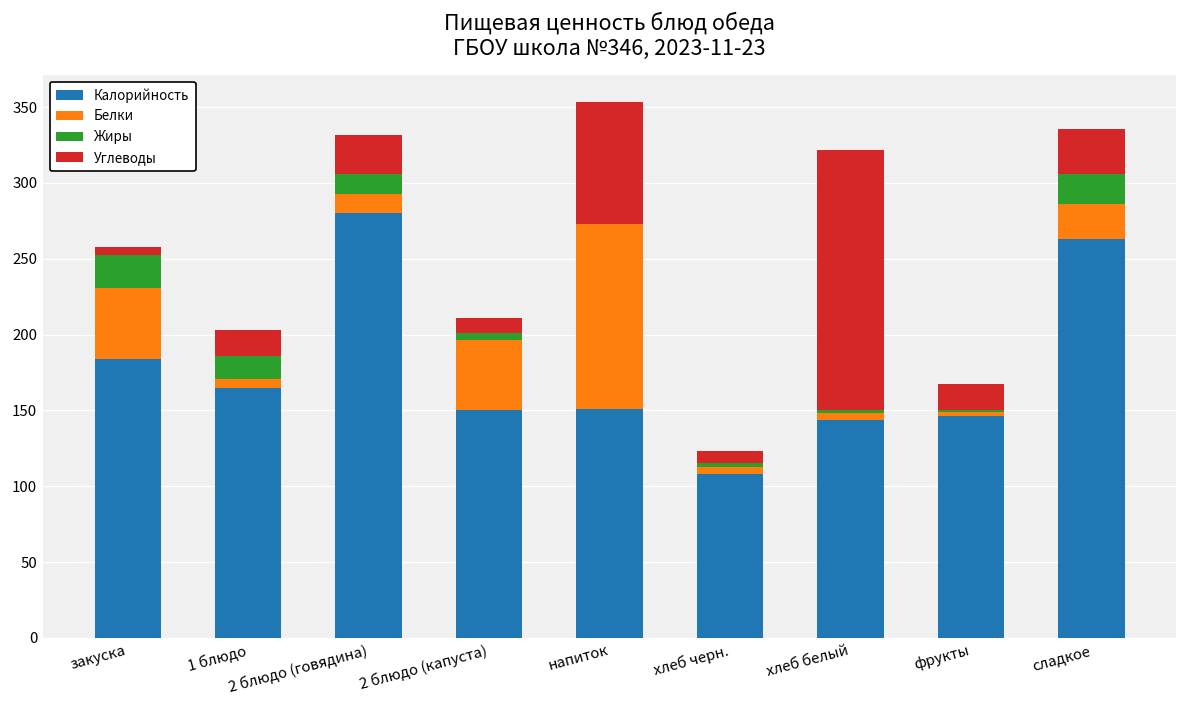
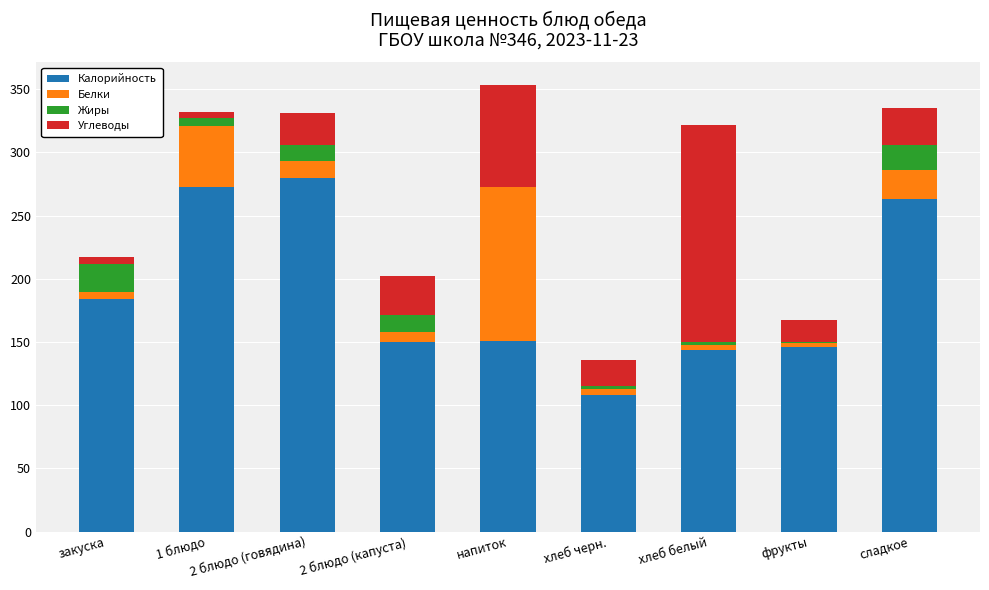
Белки, закуска: 47 -> 6
Калорийность, 1 блюдо: 165 -> 273
Белки, 1 блюдо: 6 -> 48
Жиры, 1 блюдо: 16 -> 6
Углеводы, 1 блюдо: 17 -> 5
Белки, 2 блюдо (капуста): 46 -> 8
Жиры, 2 блюдо (капуста): 5 -> 14
Углеводы, 2 блюдо (капуста): 10 -> 31
Углеводы, хлеб черн.: 8 -> 20
